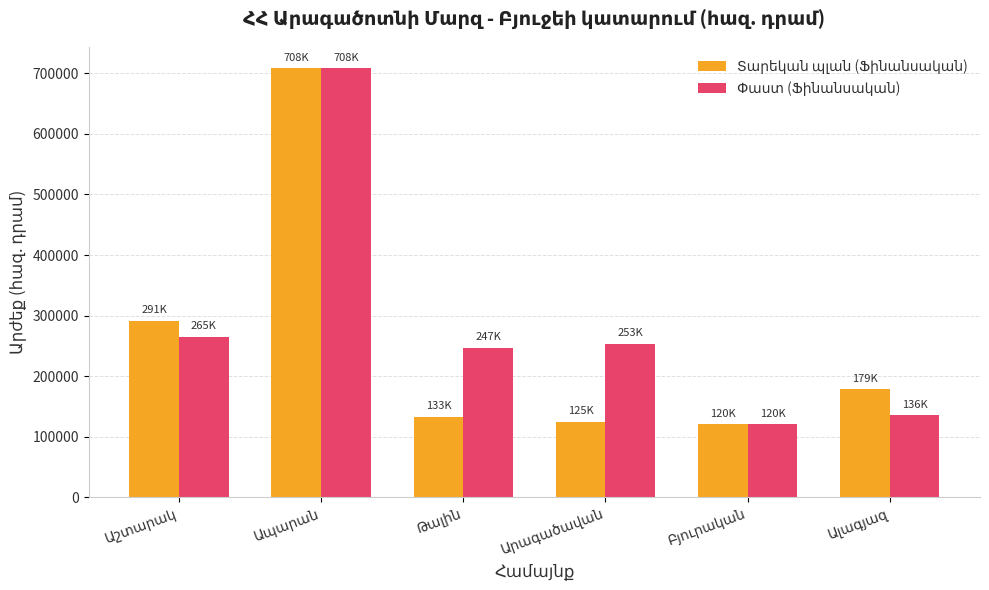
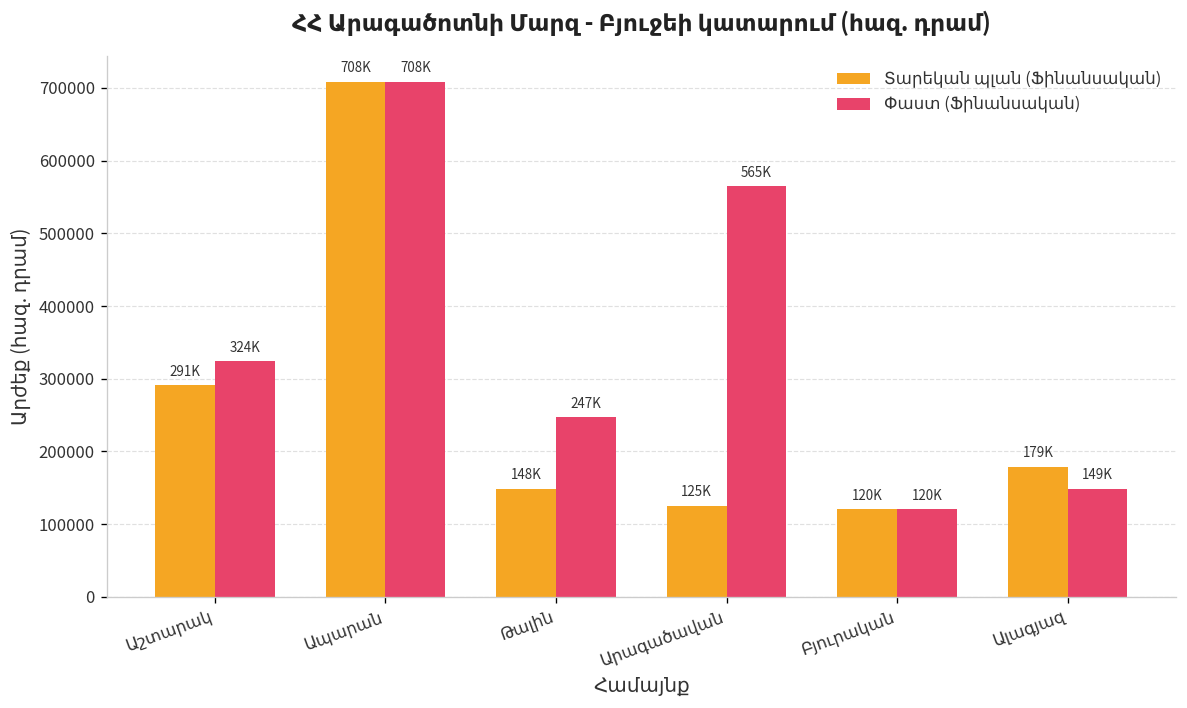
Փաստ (Ֆինանսական), Աշտարակ: 265K -> 324K
Տարեկան պլան (Ֆինանսական), Թալին: 133K -> 148K
Փաստ (Ֆինանսական), Արագածավան: 253K -> 565K
Փաստ (Ֆինանսական), Ալագյազ: 136K -> 149K
